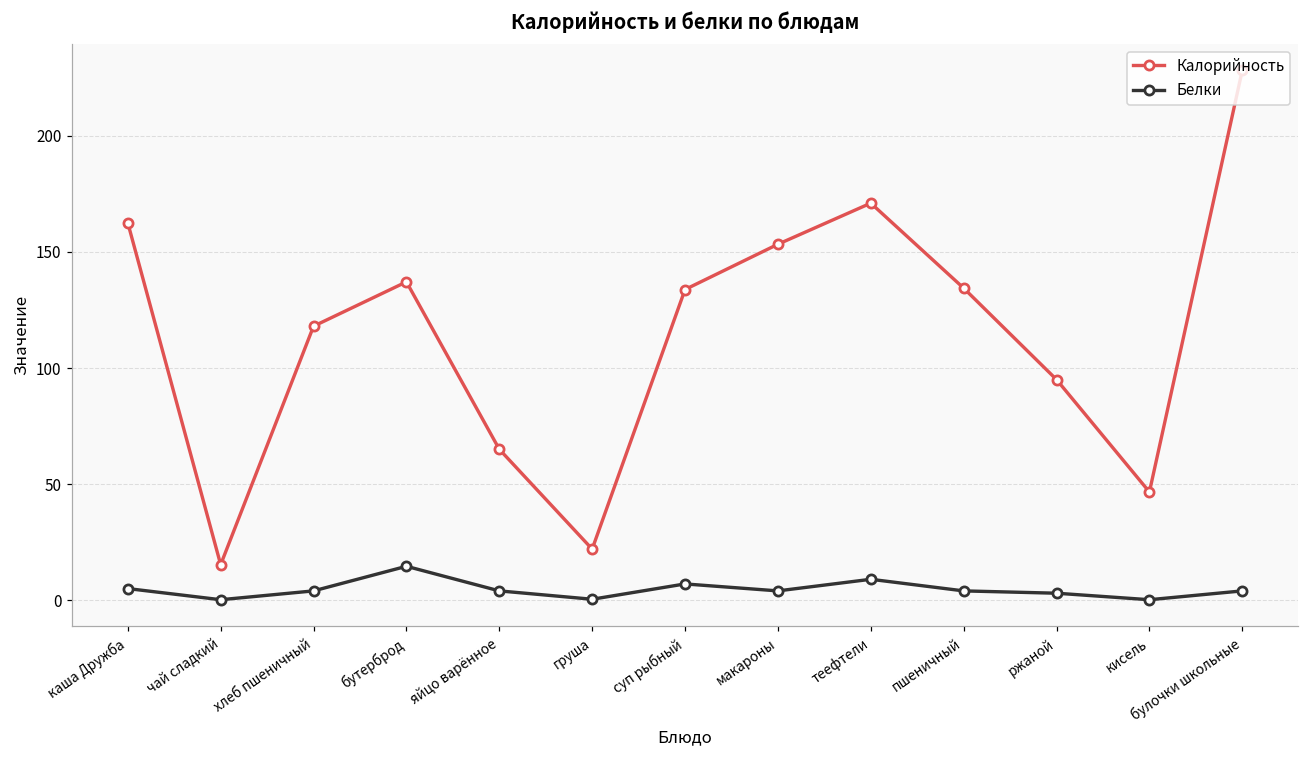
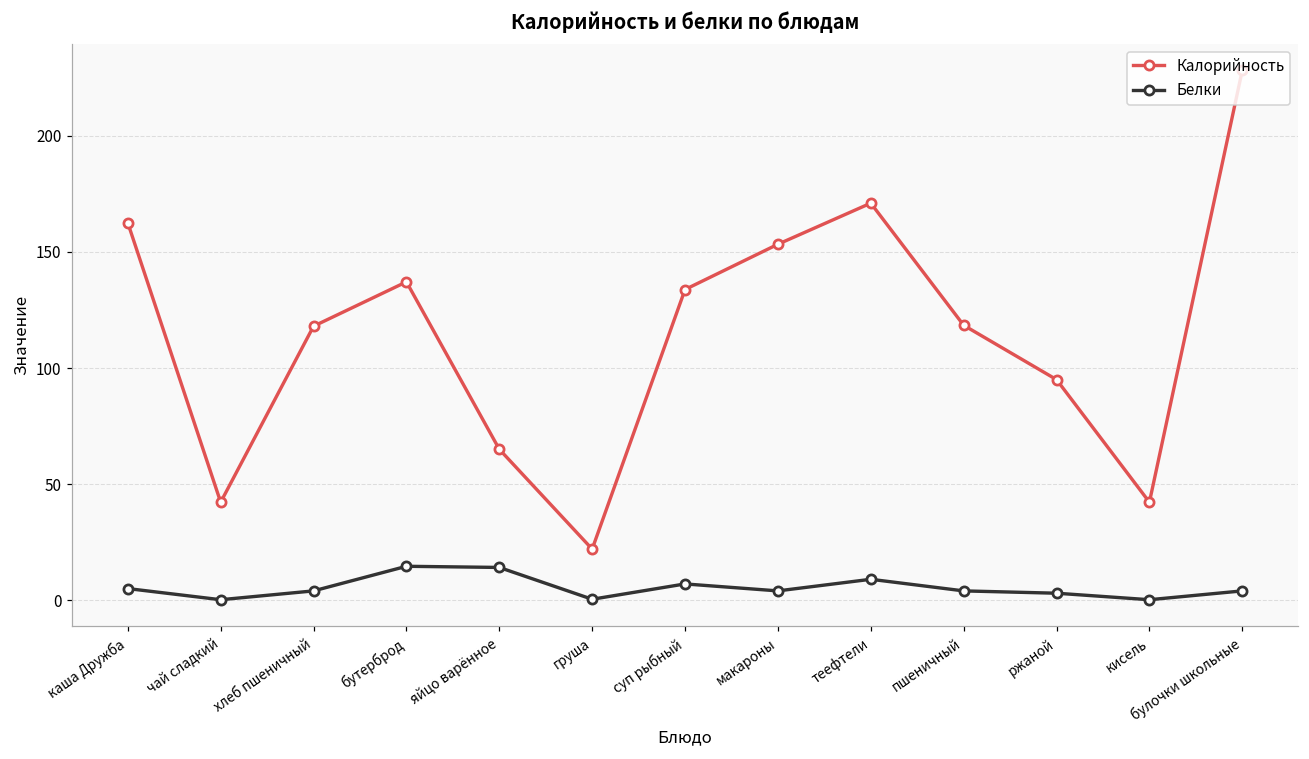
Калорийность, чай сладкий: 15 -> 42
Белки, яйцо варённое: 4 -> 14
Калорийность, пшеничный: 134 -> 118
Калорийность, кисель: 47 -> 42
